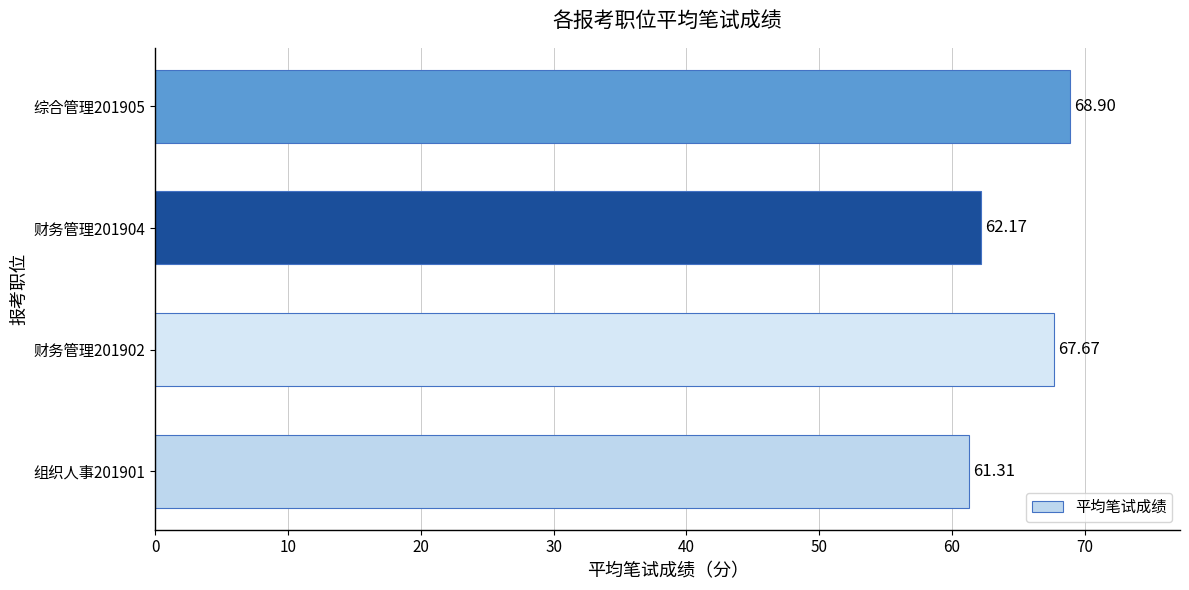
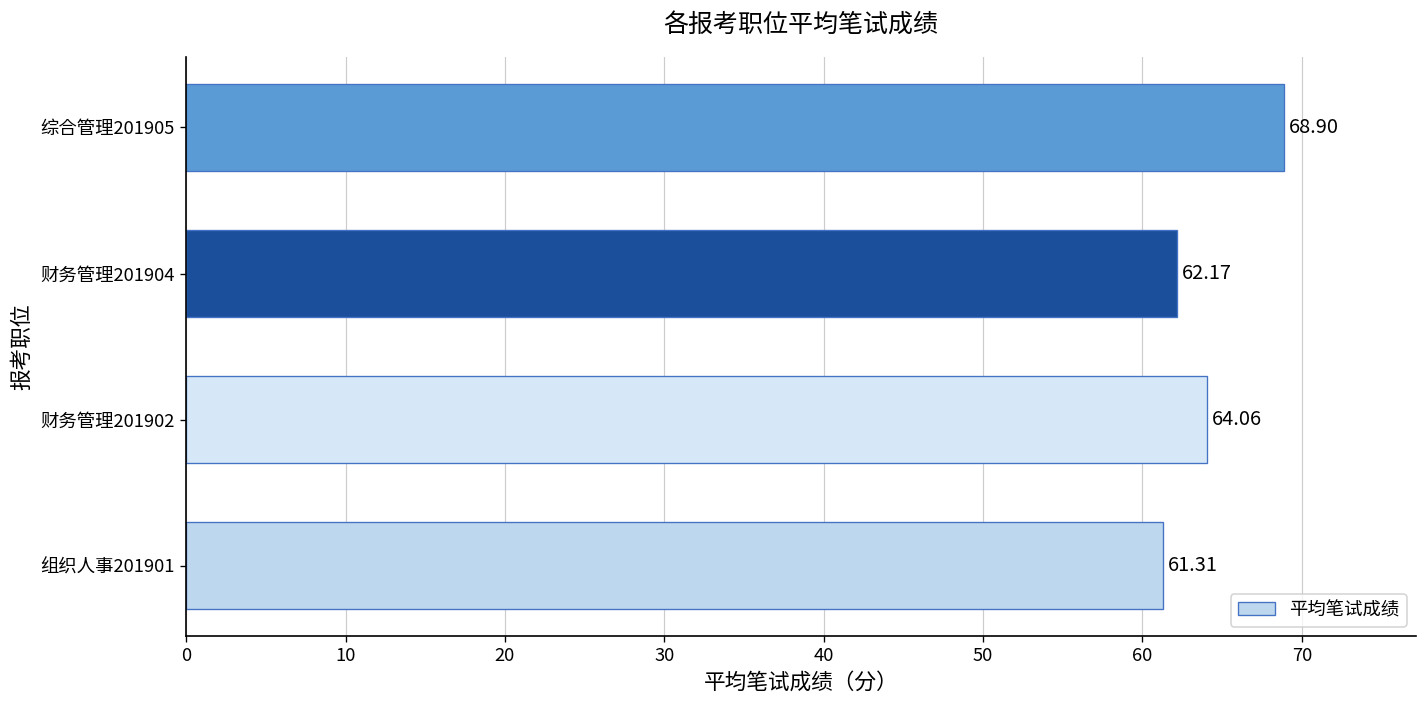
财务管理201902: 67.67 -> 64.06
